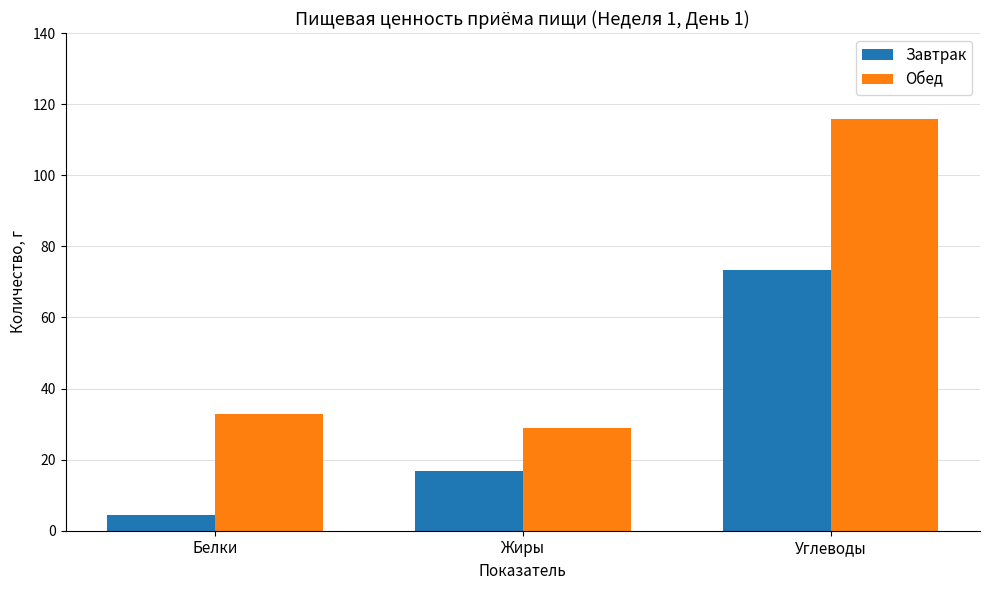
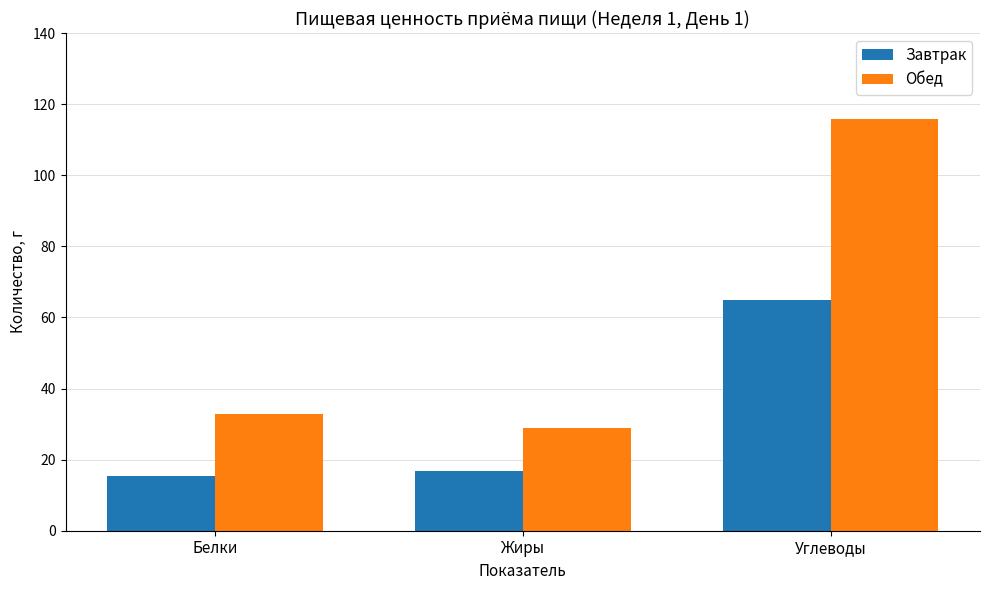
Завтрак, Белки: 4 -> 15
Завтрак, Углеводы: 73 -> 65
